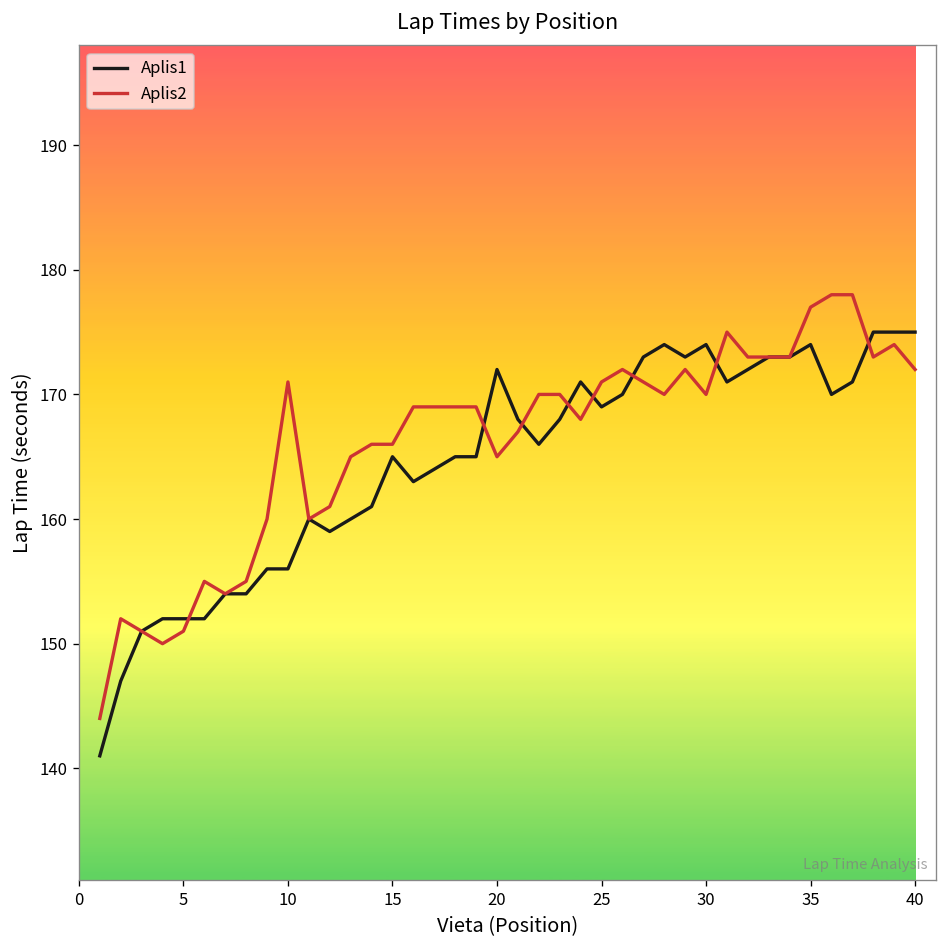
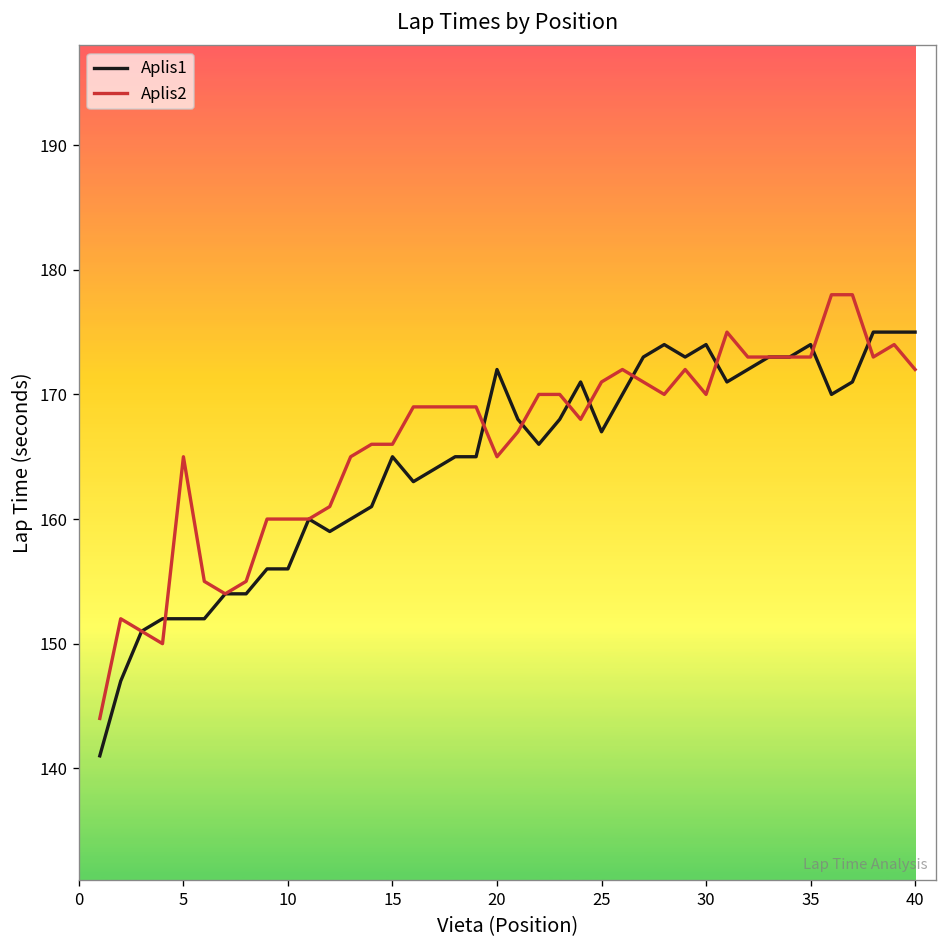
Aplis2, 5: 151 -> 165
Aplis2, 10: 171 -> 160
Aplis1, 25: 169 -> 167
Aplis2, 35: 177 -> 173
